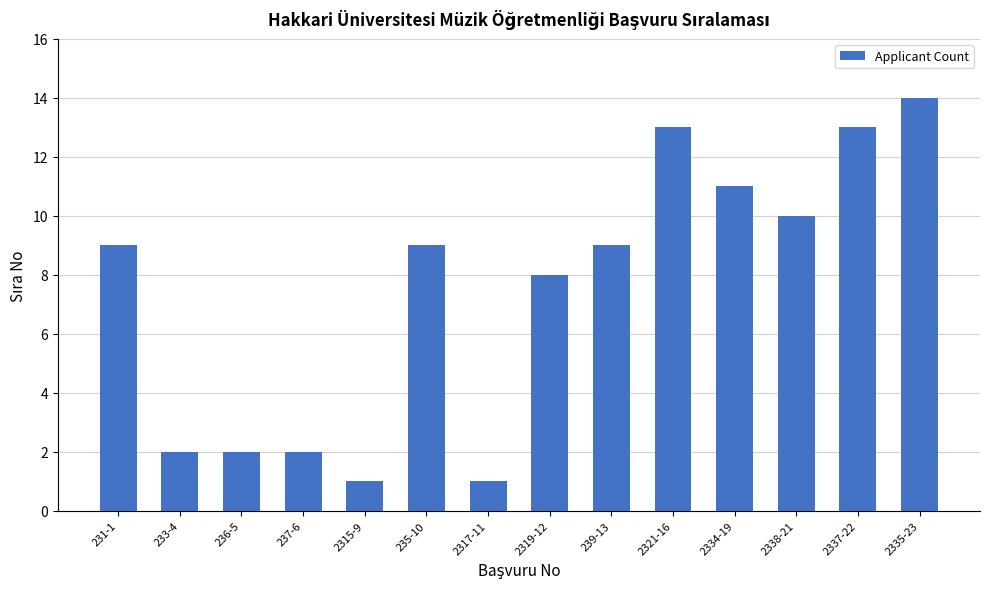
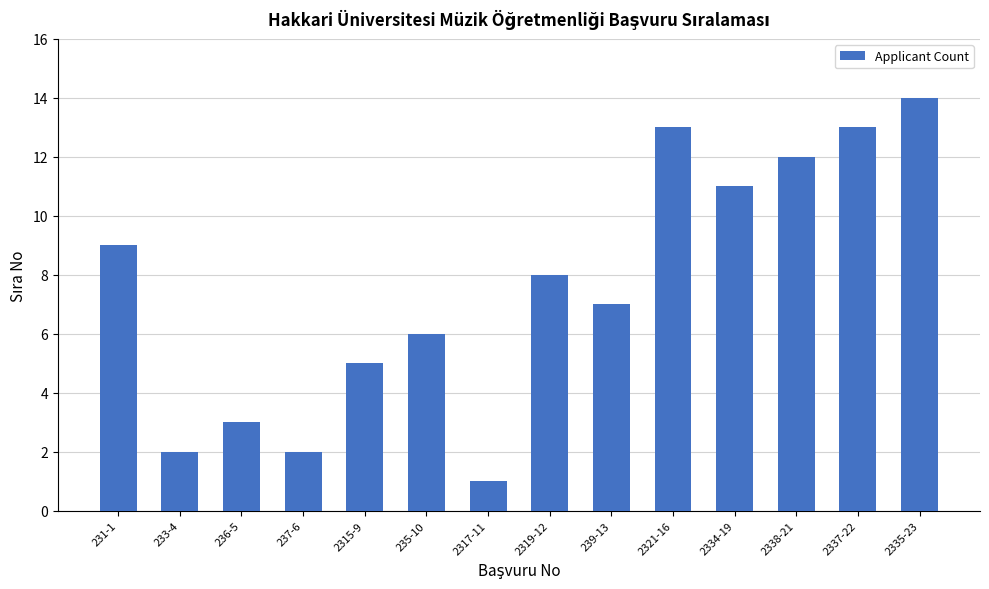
236-5: 2 -> 3
2315-9: 1 -> 5
235-10: 9 -> 6
239-13: 9 -> 7
2338-21: 10 -> 12
